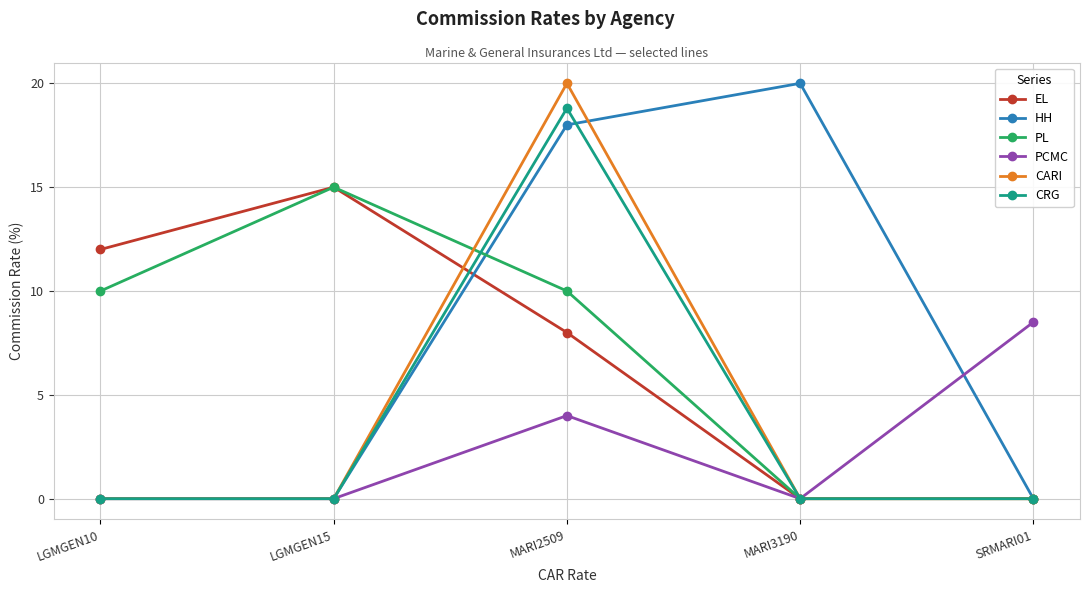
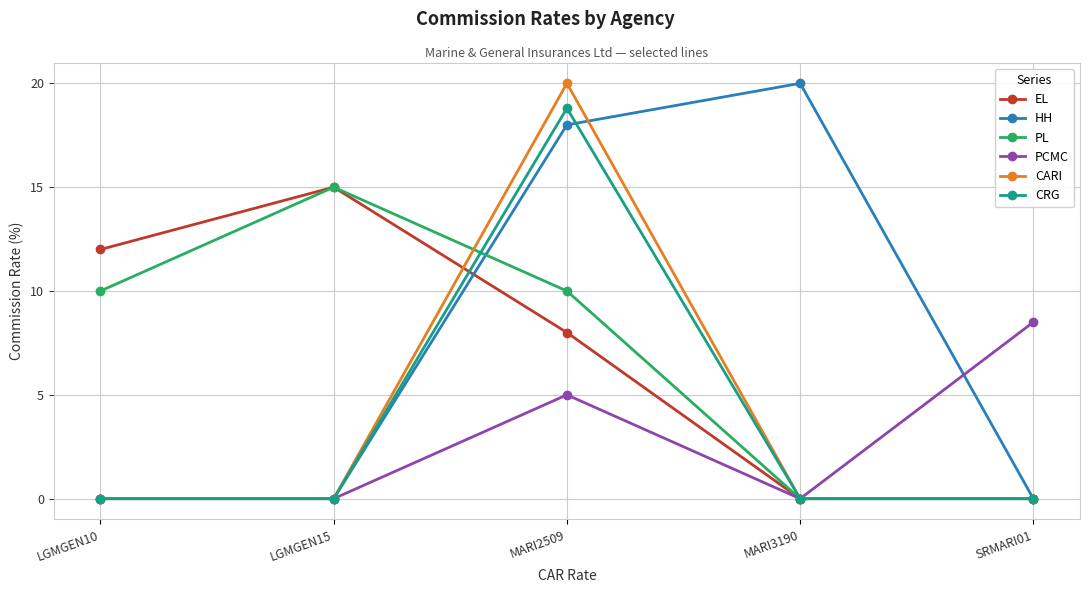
PCMC, MARI2509: 4 -> 5
